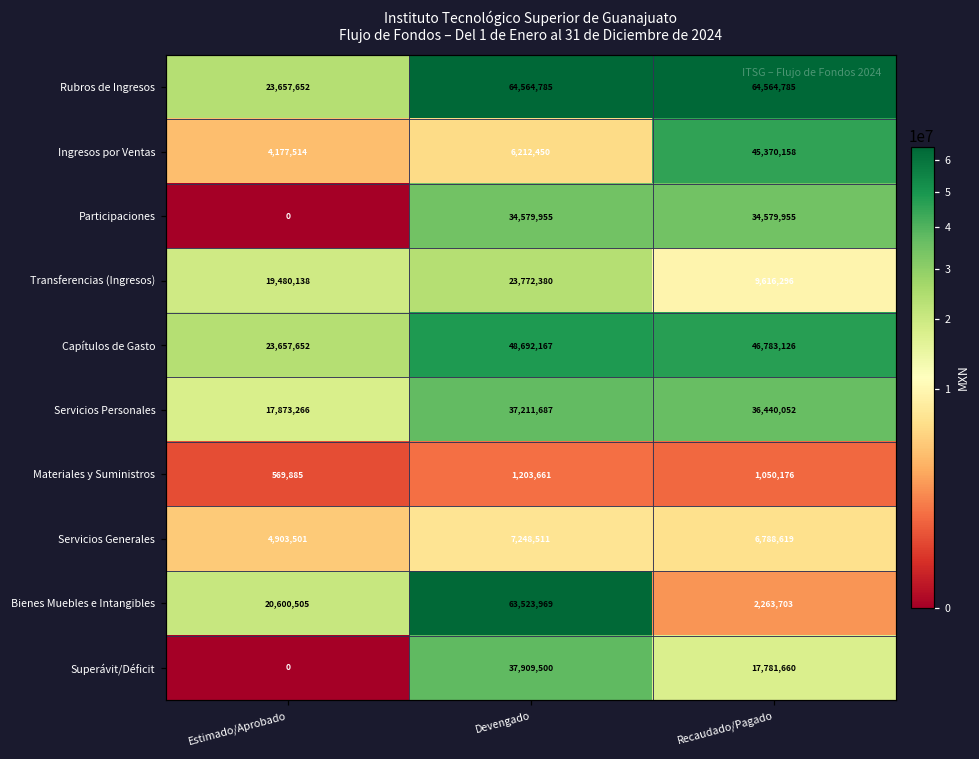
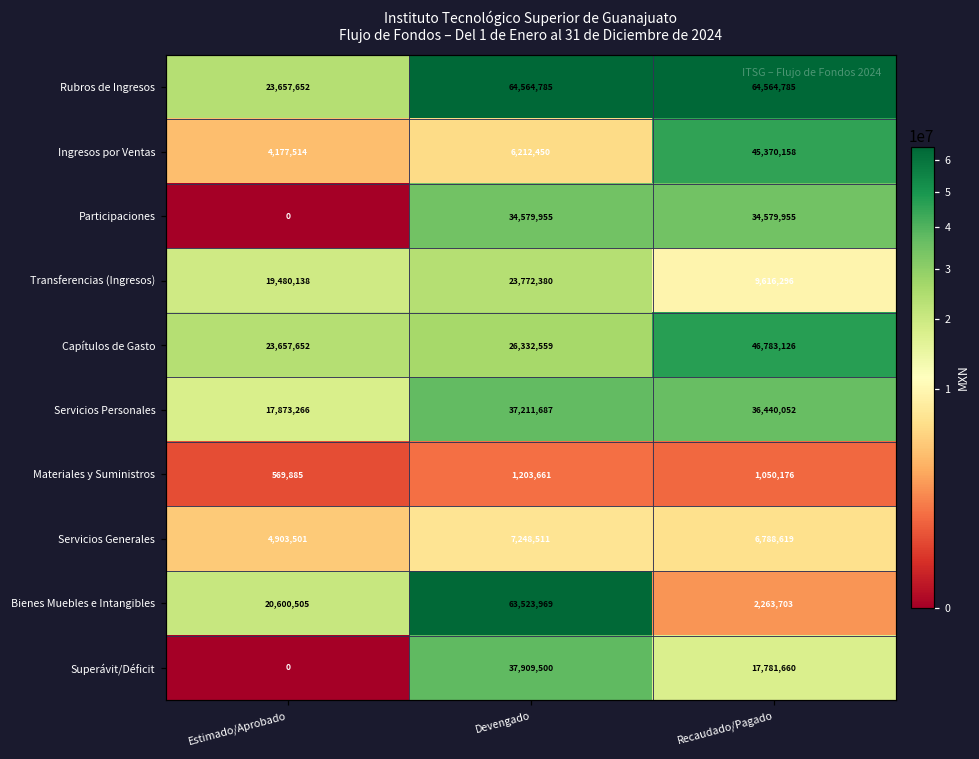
Capítulos de Gasto, Devengado: 48,692,167 -> 26,332,559
